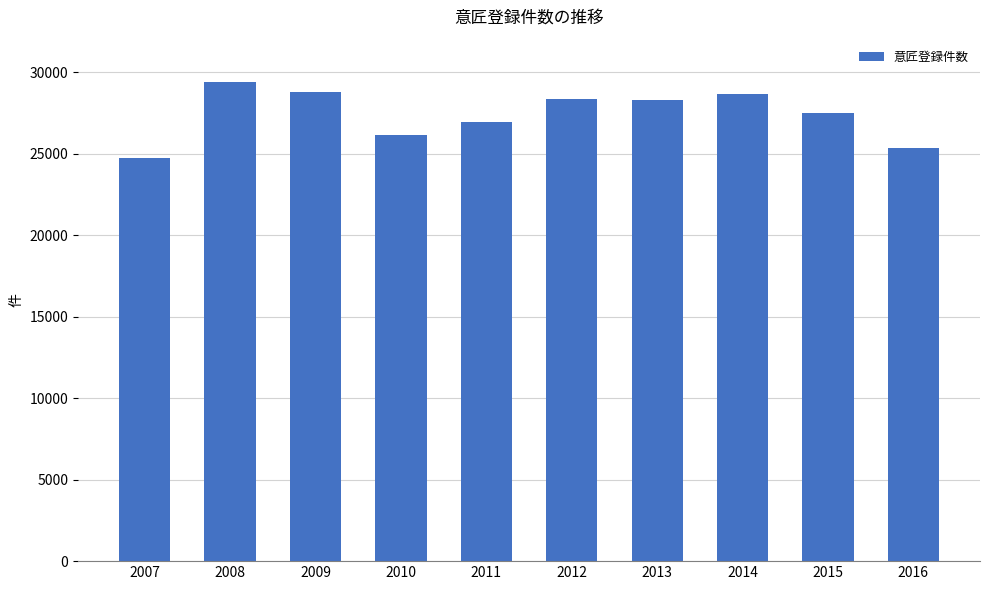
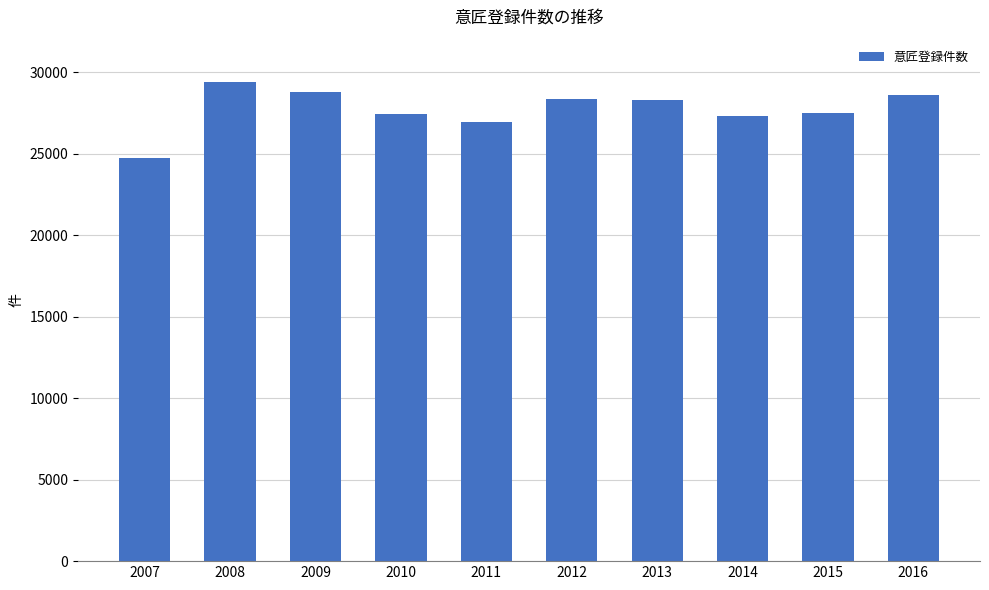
2010: 26100 -> 27400
2014: 28700 -> 27300
2016: 25300 -> 28600
